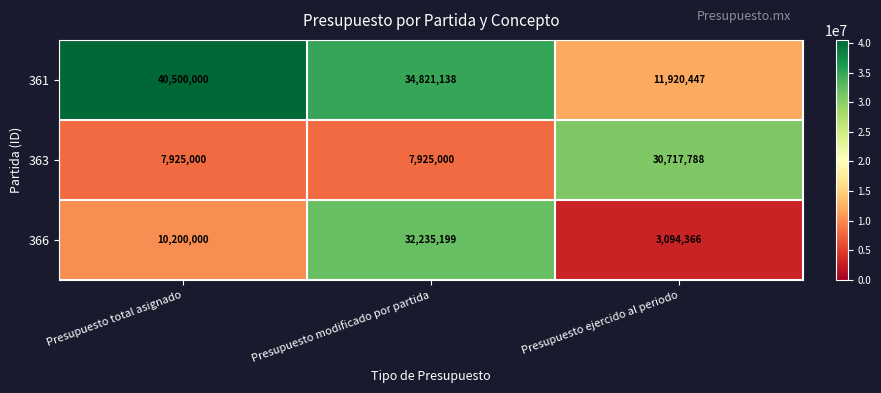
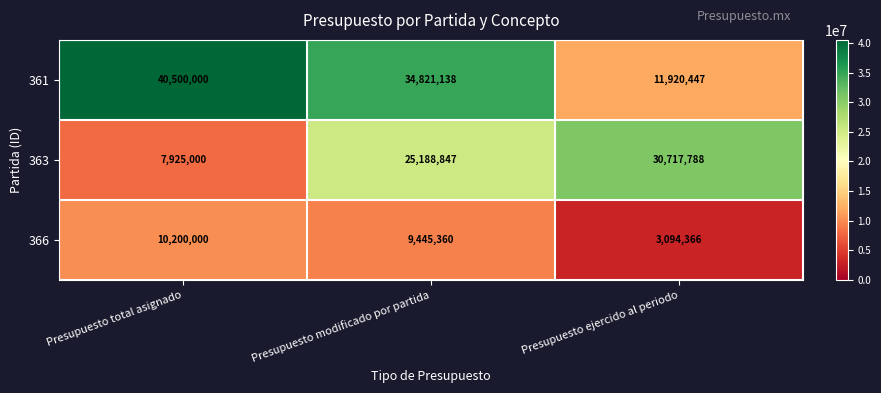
363, Presupuesto modificado por partida: 7,925,000 -> 25,188,847
366, Presupuesto modificado por partida: 32,235,199 -> 9,445,360
